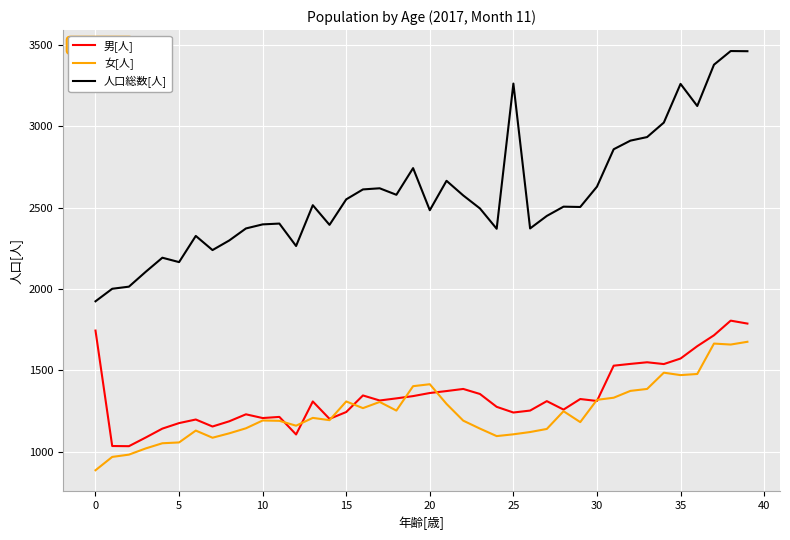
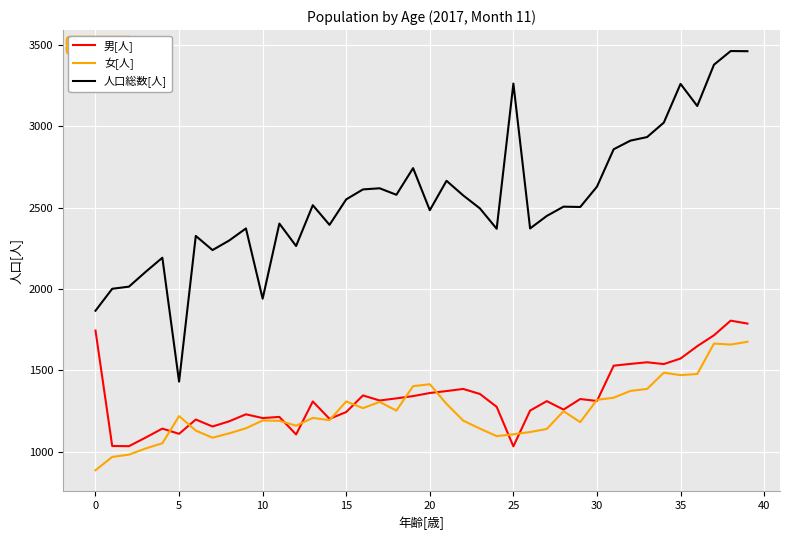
人口総数[人], 0: 1920 -> 1870
男[人], 5: 1180 -> 1110
女[人], 5: 1060 -> 1220
人口総数[人], 5: 2170 -> 1430
人口総数[人], 10: 2400 -> 1940
男[人], 25: 1240 -> 1030
